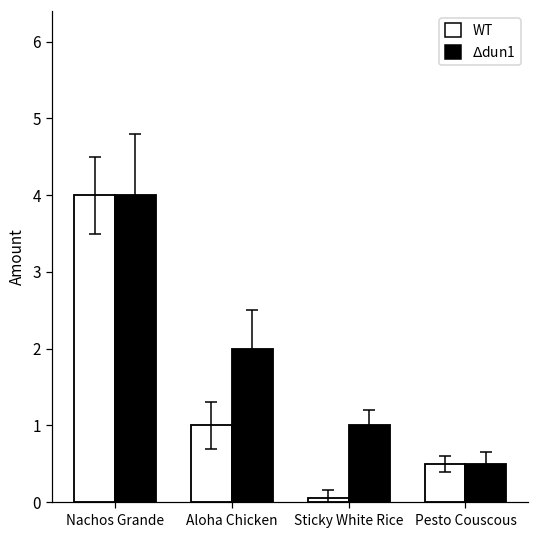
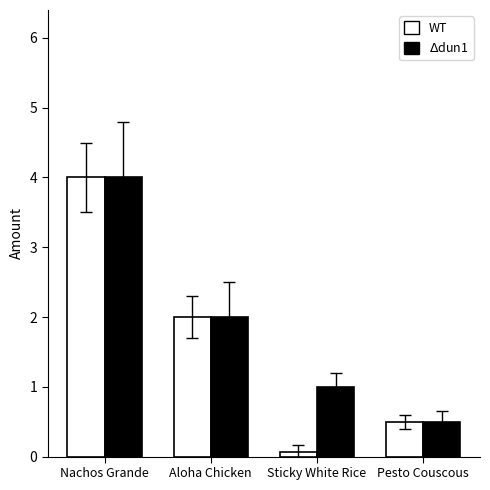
WT, Aloha Chicken: 1 -> 2
